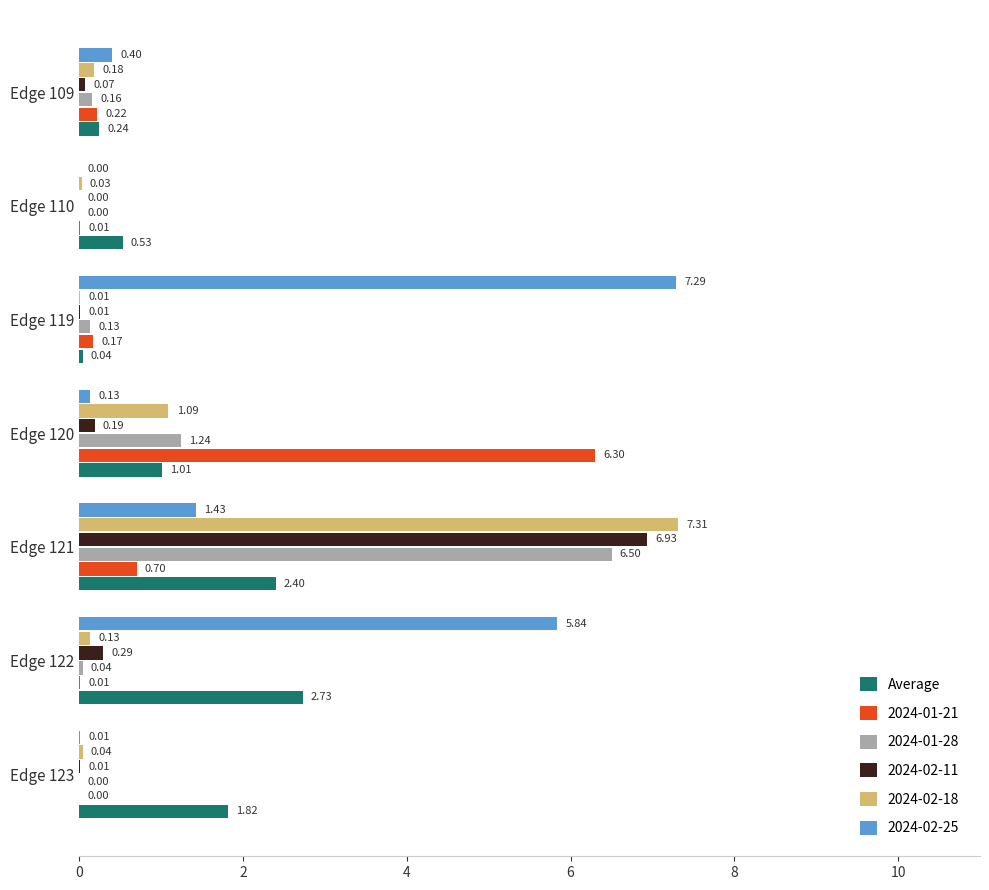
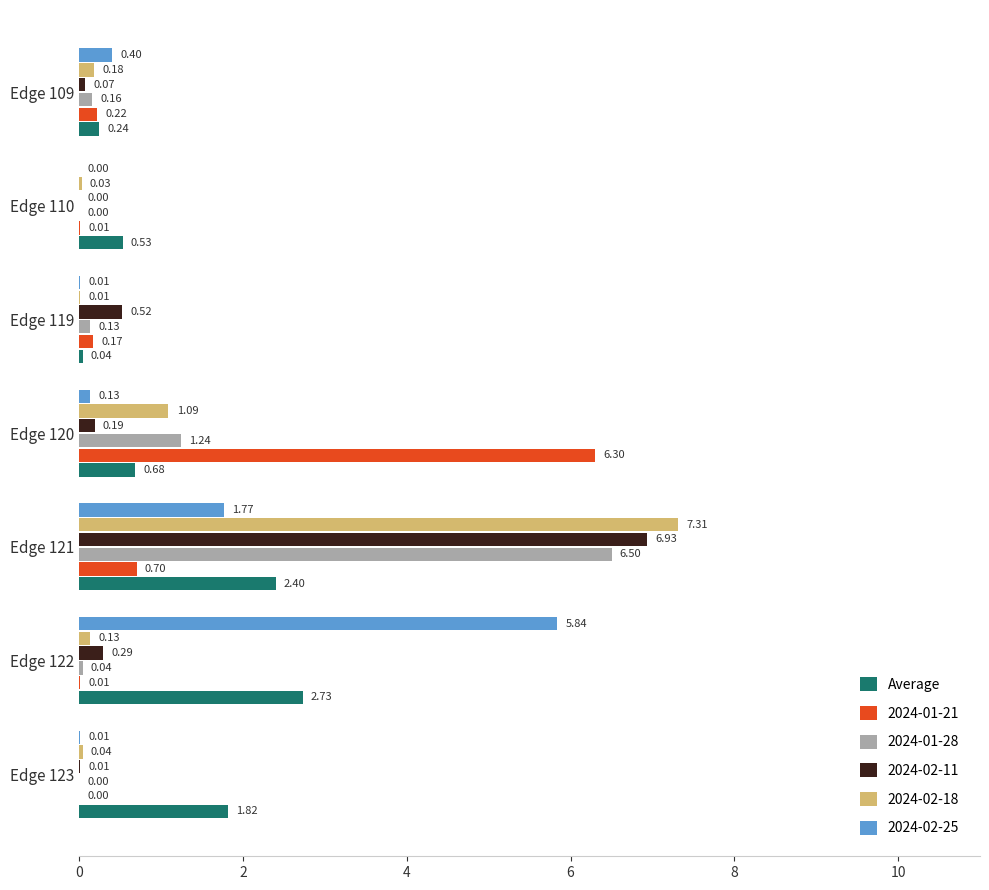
2024-02-25, Edge 119: 7.29 -> 0.01
2024-02-11, Edge 119: 0.01 -> 0.52
Average, Edge 120: 1.01 -> 0.68
2024-02-25, Edge 121: 1.43 -> 1.77
